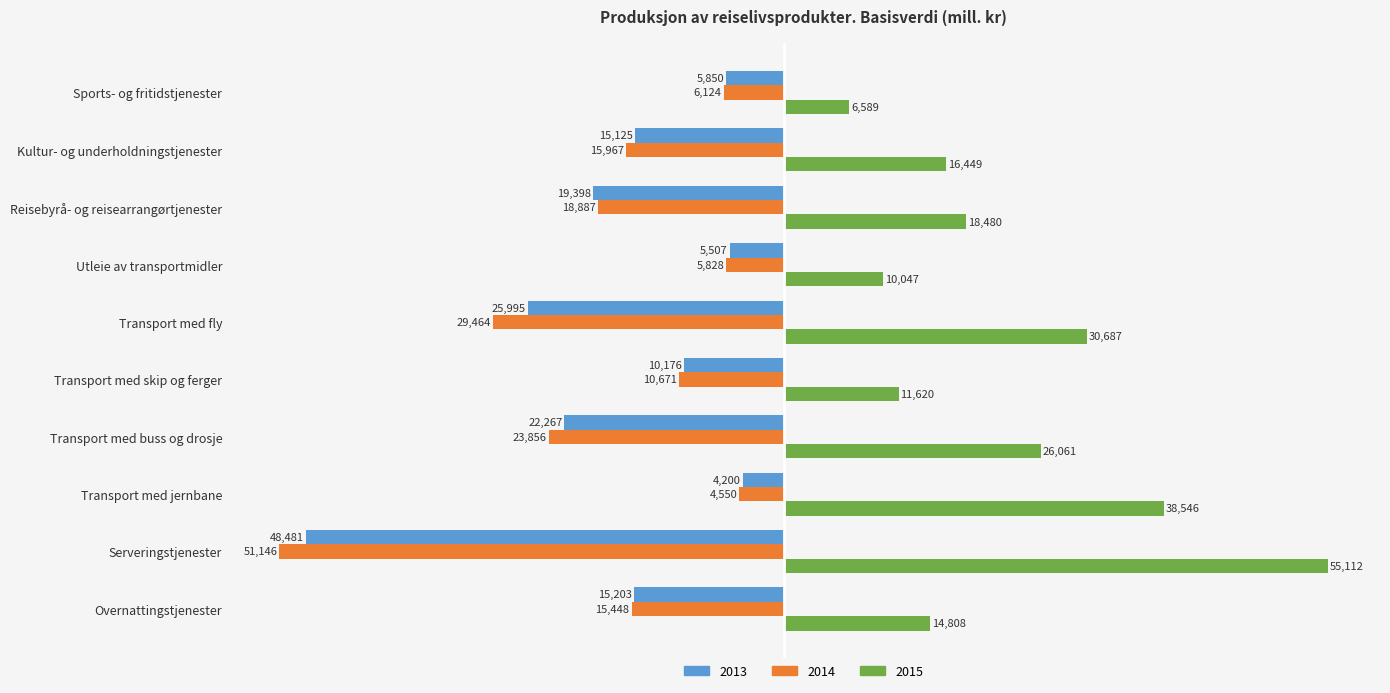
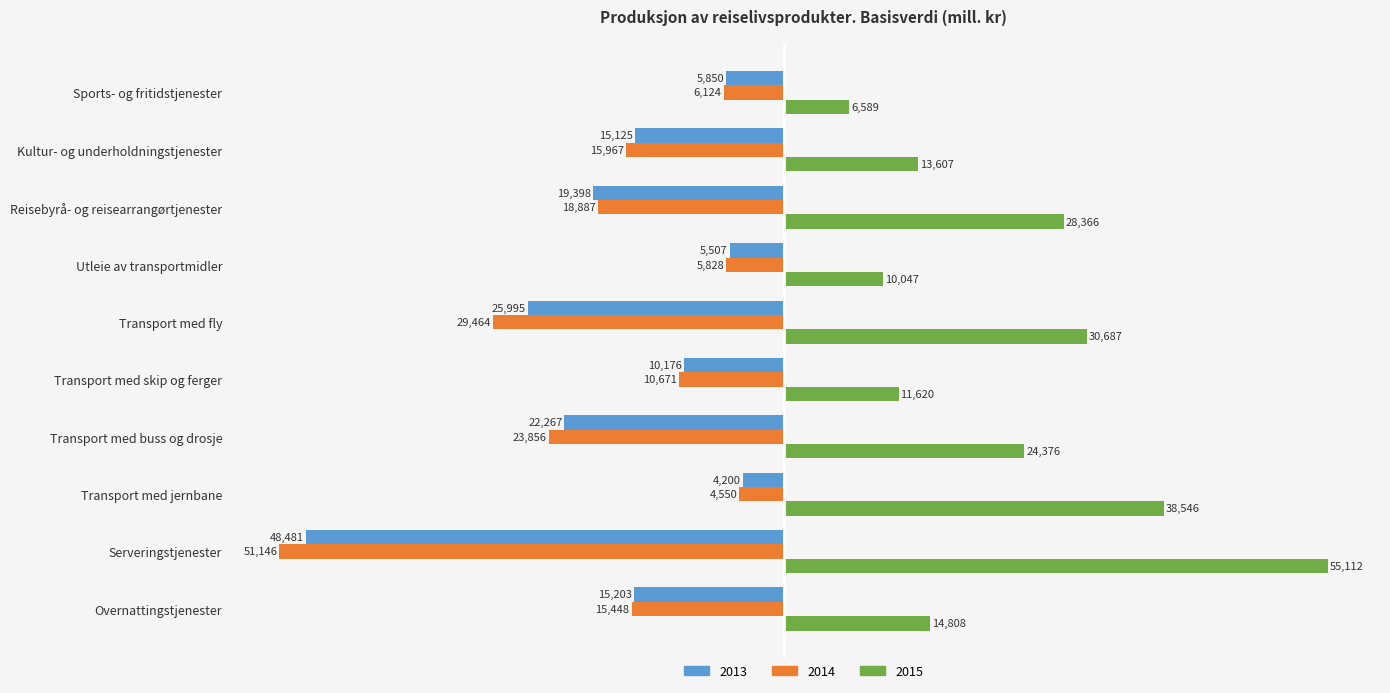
2015, Kultur- og underholdningstjenester: 16,449 -> 13,607
2015, Reisebyrå- og reisearrangørtjenester: 18,480 -> 28,366
2015, Transport med buss og drosje: 26,061 -> 24,376
